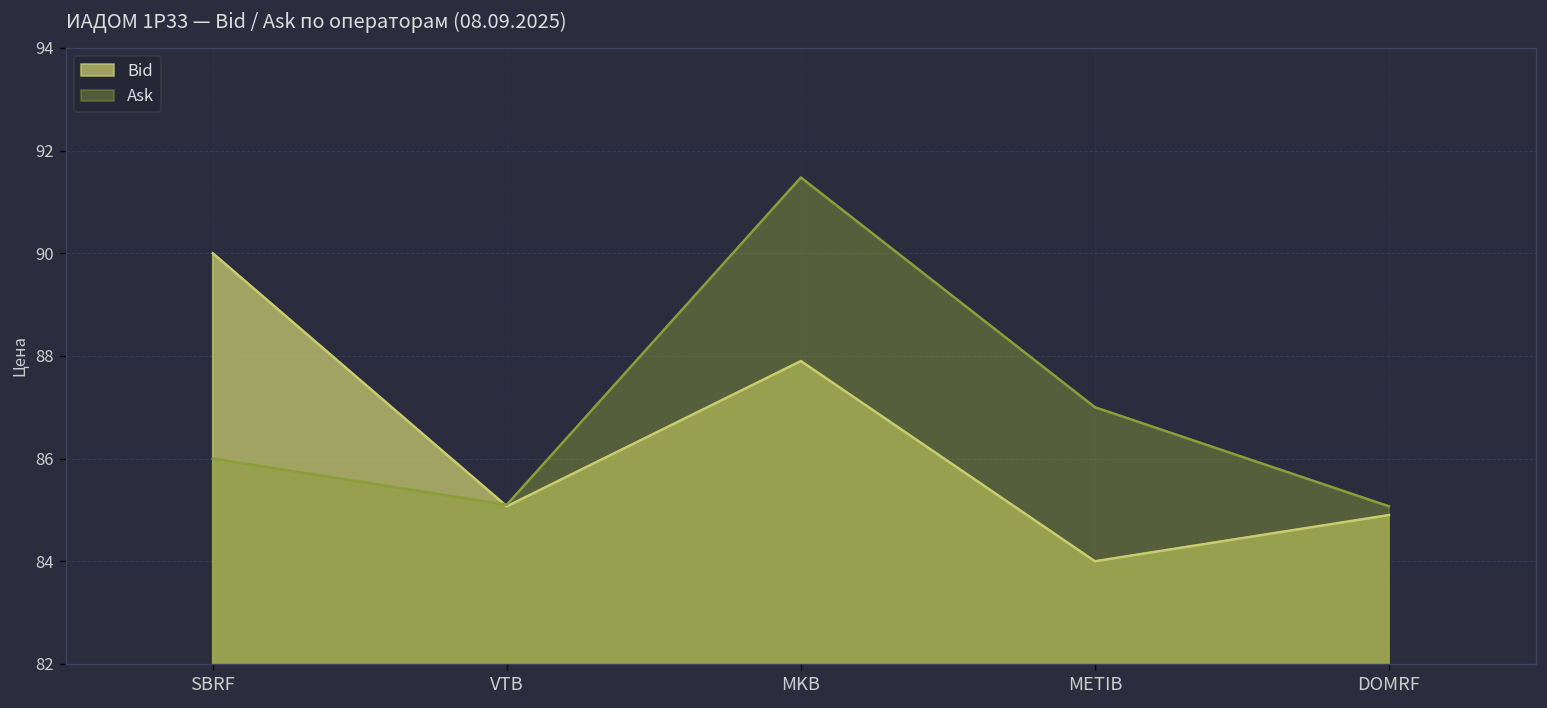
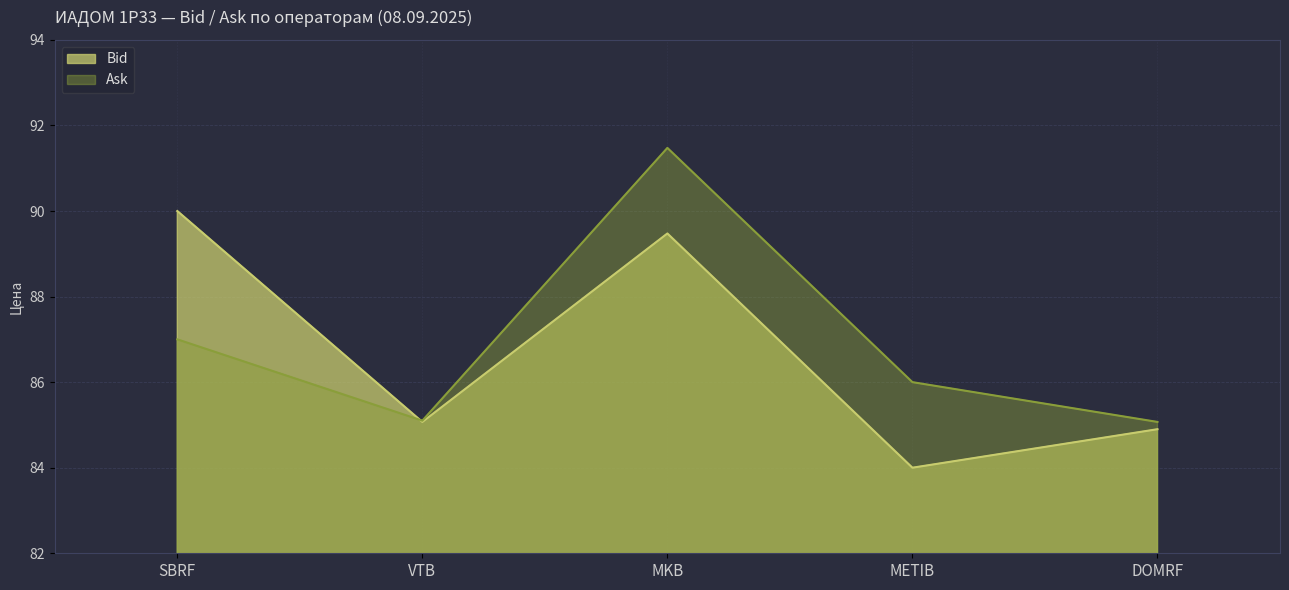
Ask, SBRF: 86 -> 87
Bid, MKB: 87.9 -> 89.5
Ask, METIB: 87 -> 86
